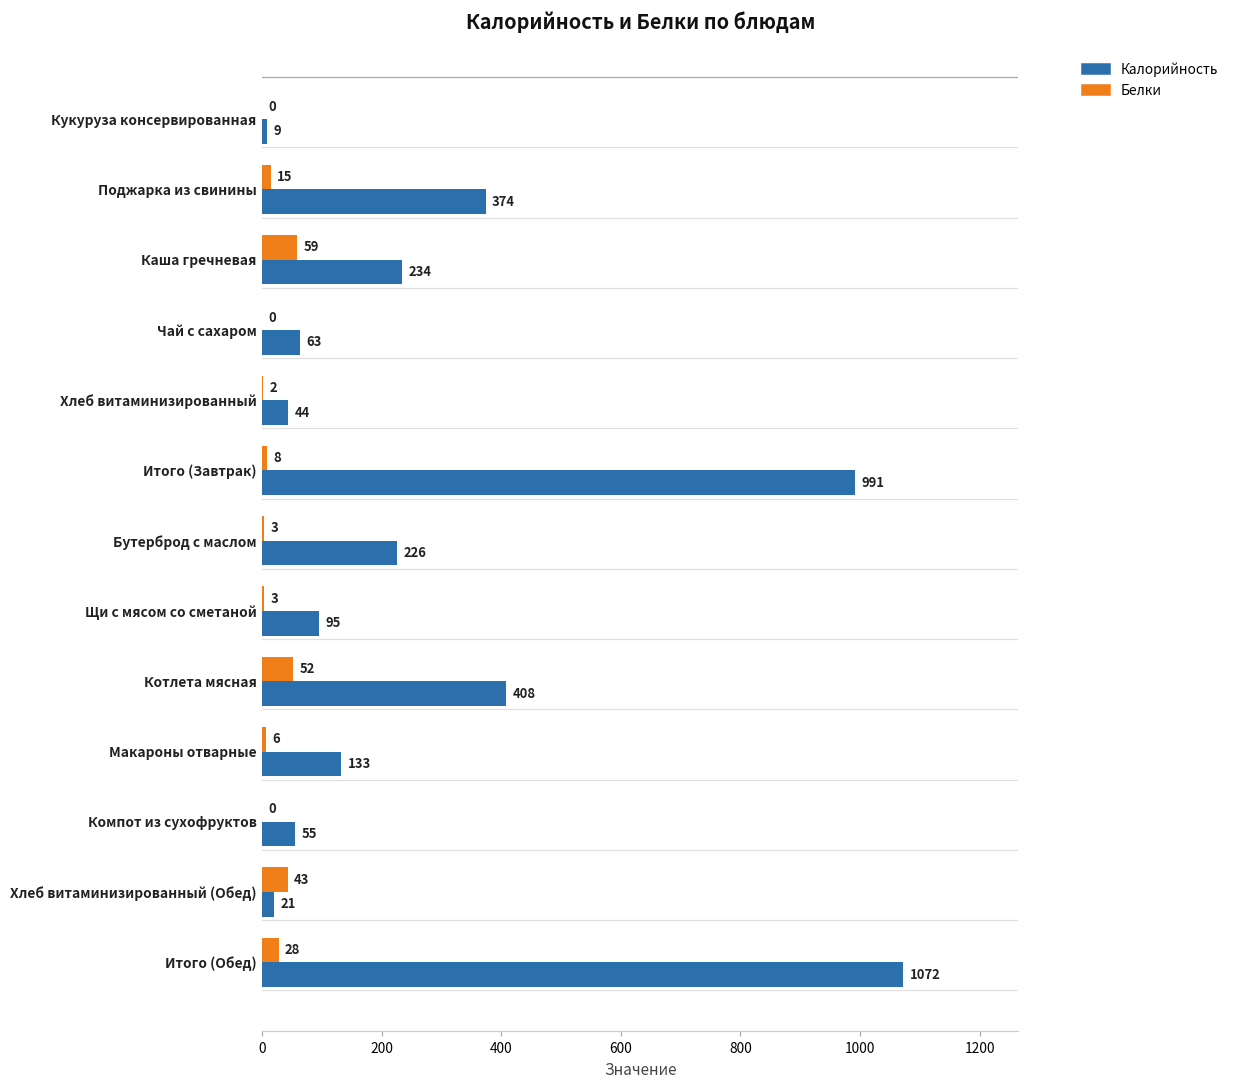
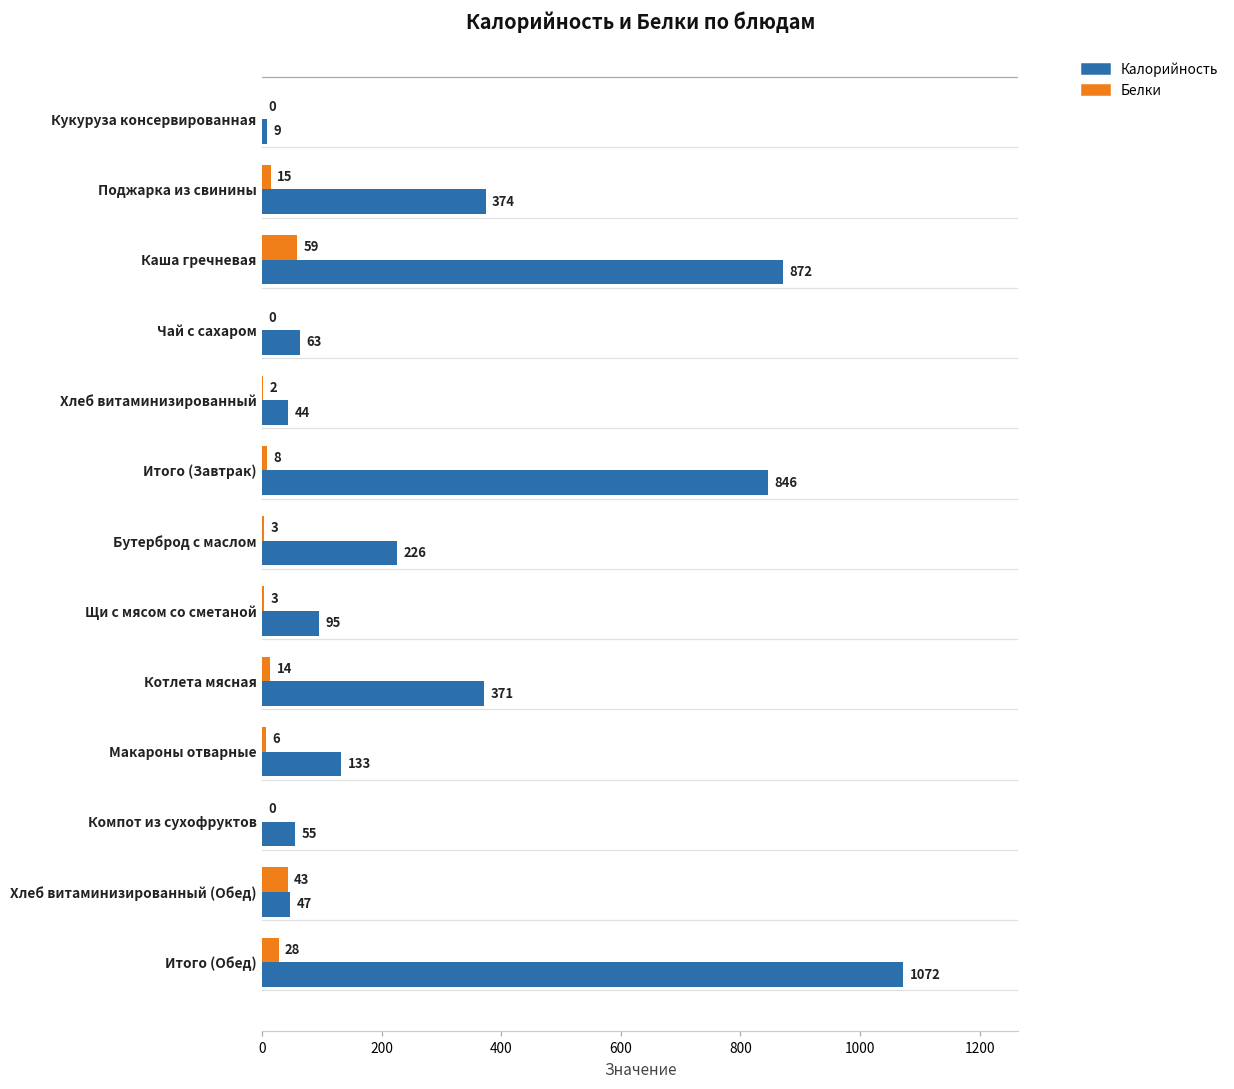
Калорийность, Каша гречневая: 234 -> 872
Калорийность, Итого (Завтрак): 991 -> 846
Белки, Котлета мясная: 52 -> 14
Калорийность, Котлета мясная: 408 -> 371
Калорийность, Хлеб витаминизированный (Обед): 21 -> 47
